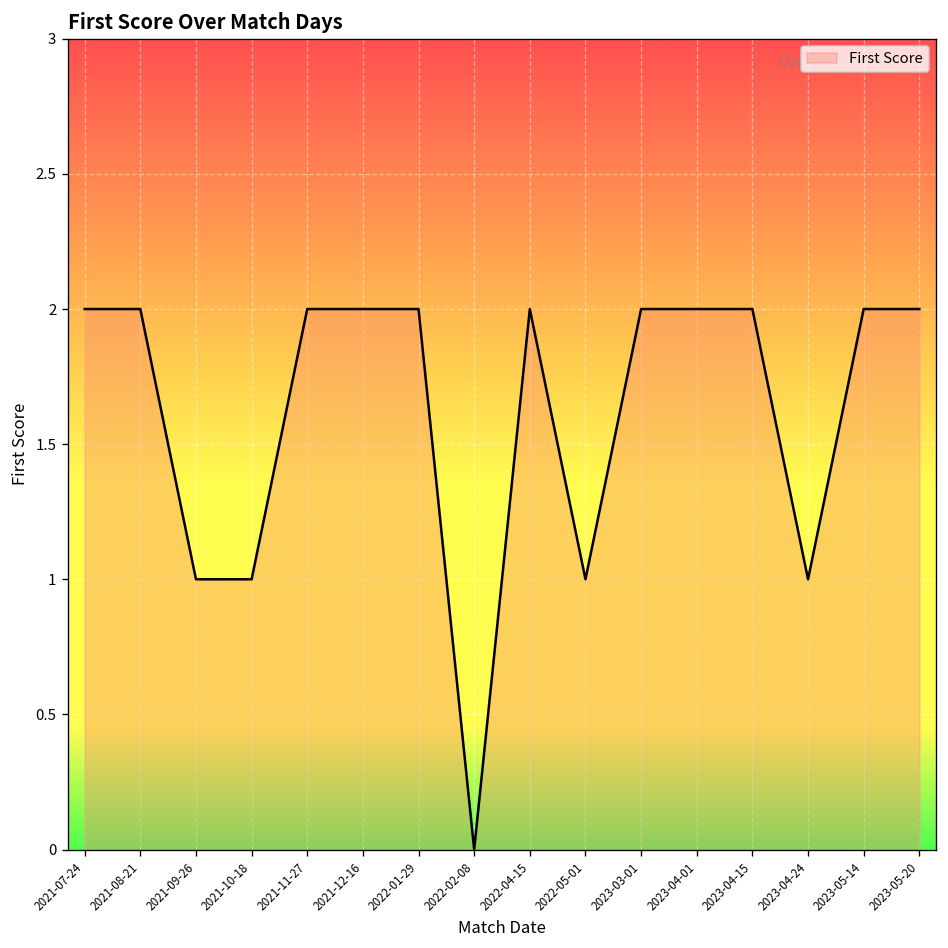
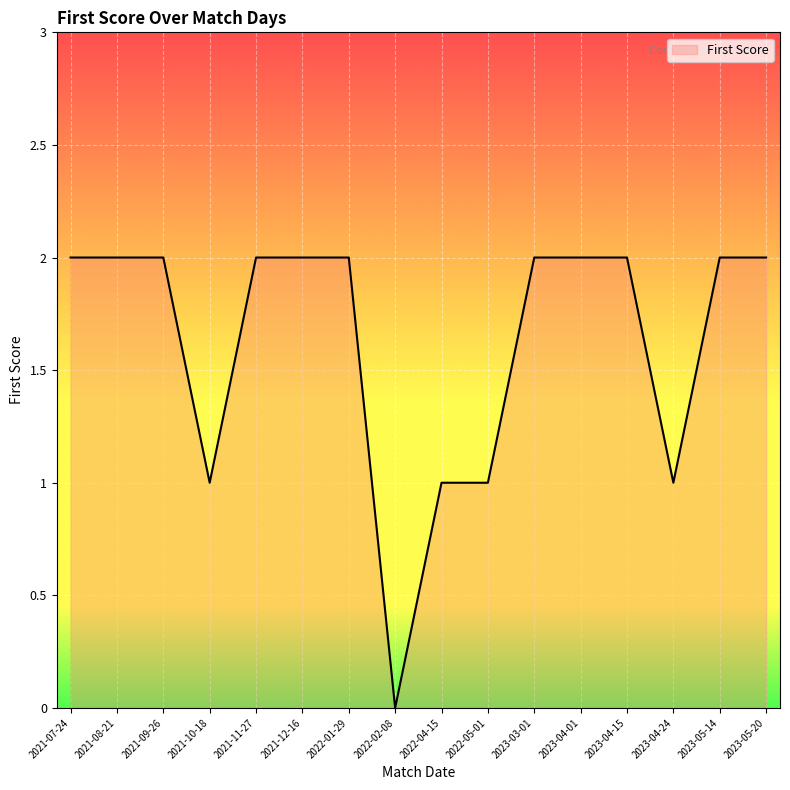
2021-09-26: 1 -> 2
2022-04-15: 2 -> 1
